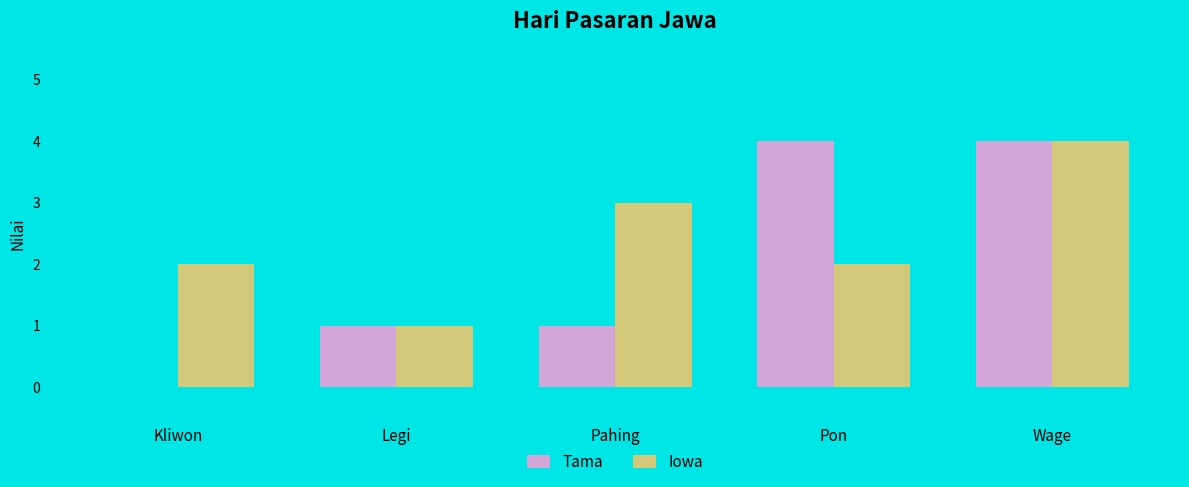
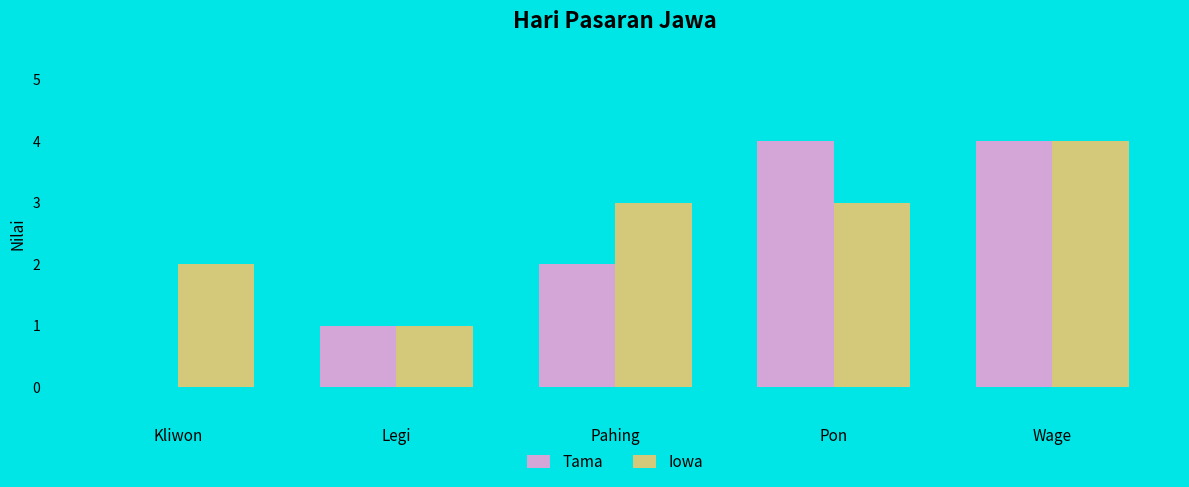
Tama, Pahing: 1 -> 2
Iowa, Pon: 2 -> 3
